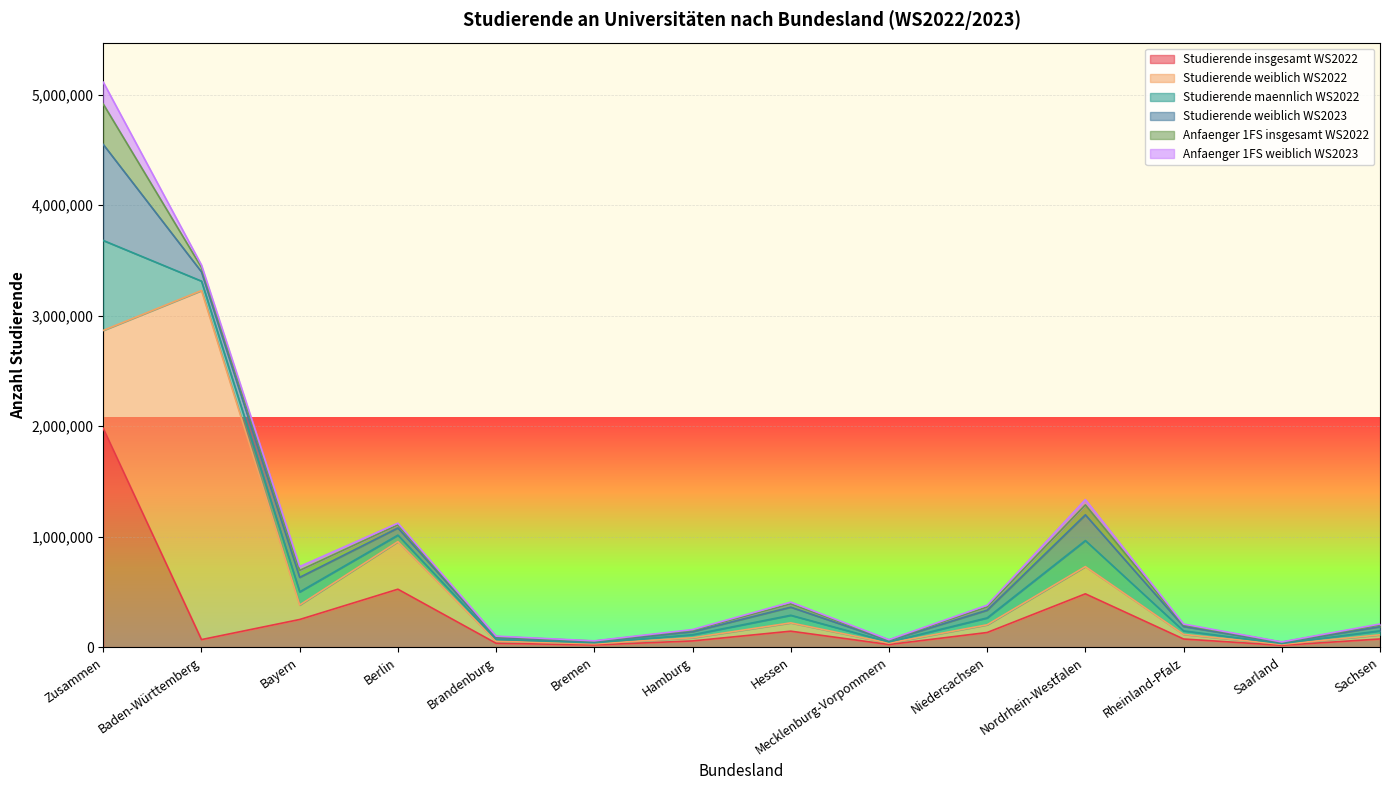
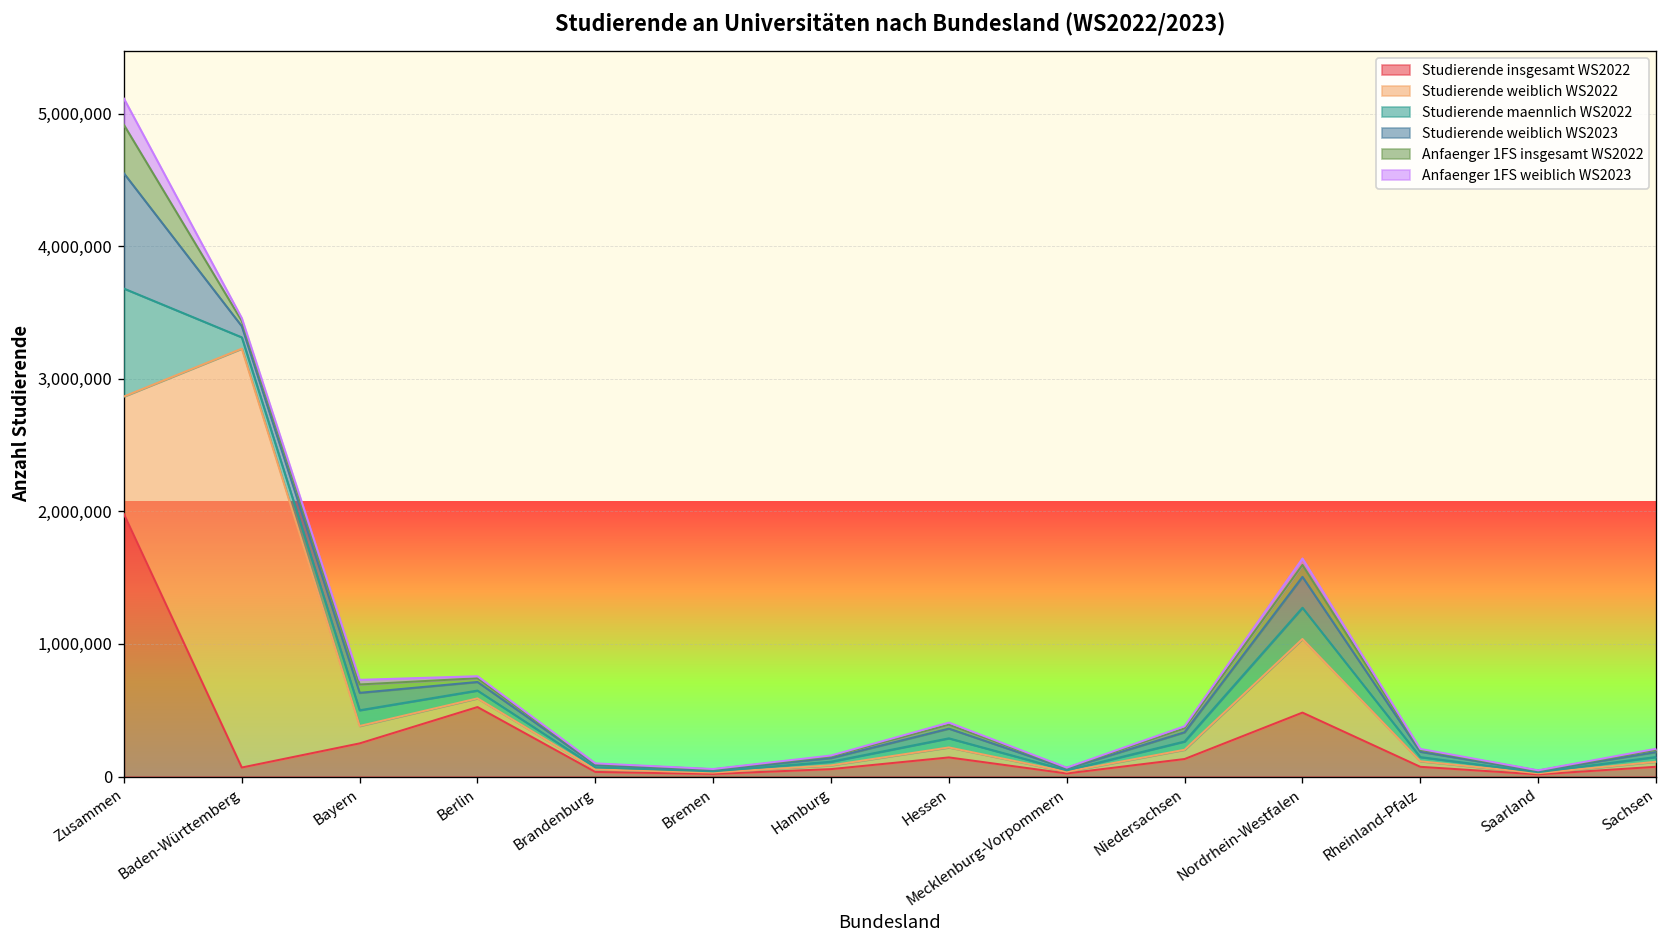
Studierende weiblich WS2022, Berlin: 430,000 -> 70,000
Studierende weiblich WS2022, Nordrhein-Westfalen: 250,000 -> 560,000
